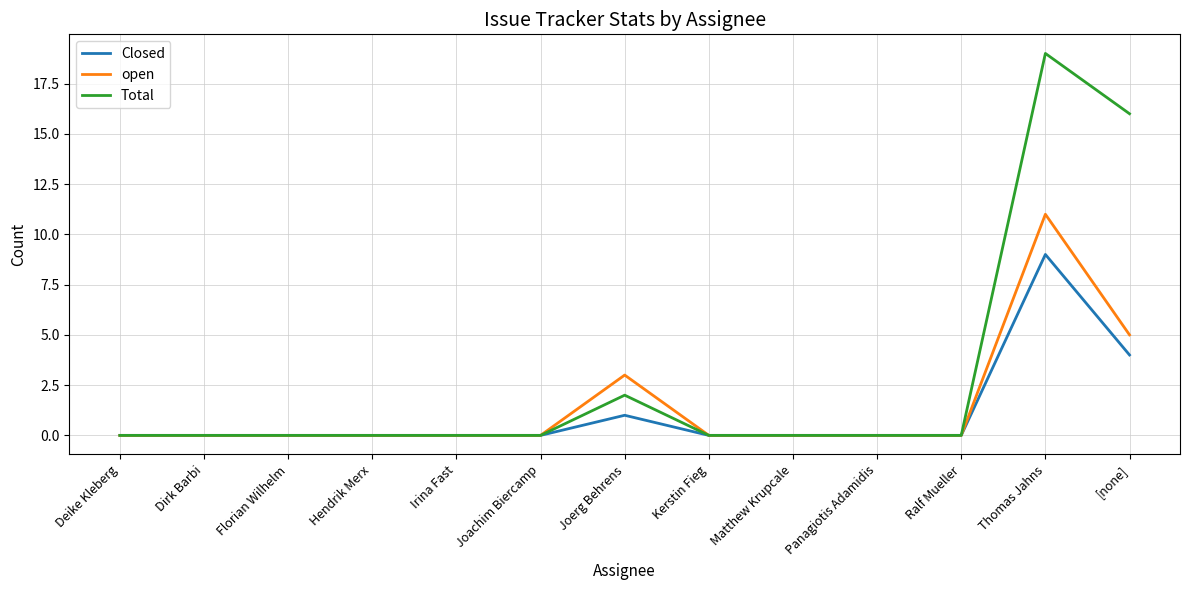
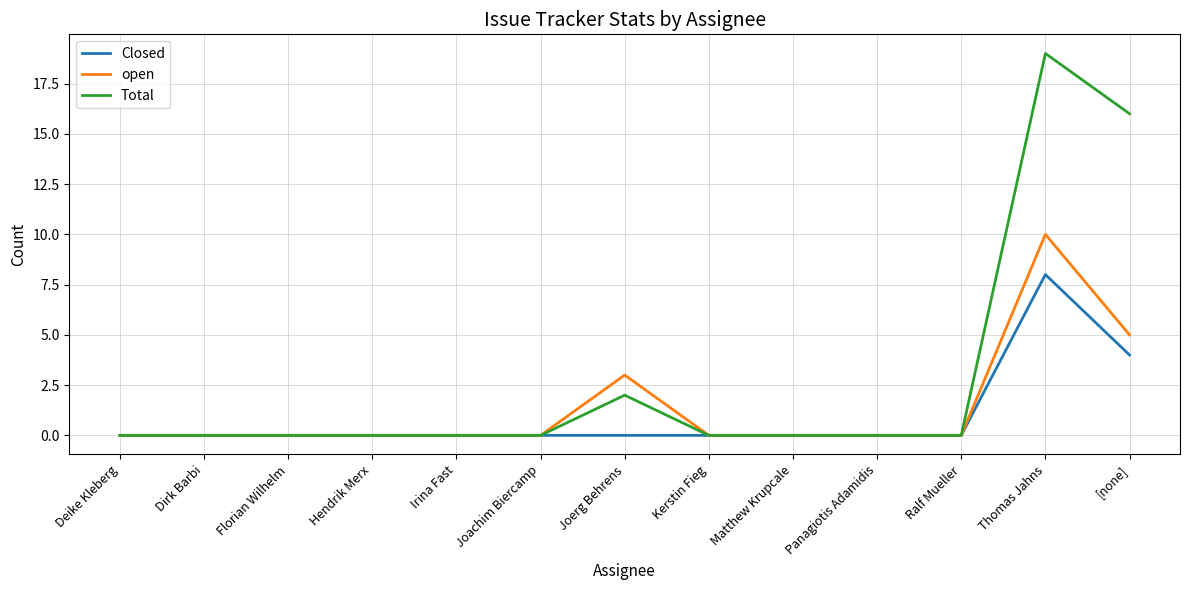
Closed, Joerg Behrens: 1 -> 0
Closed, Thomas Jahns: 9 -> 8
open, Thomas Jahns: 11 -> 10
